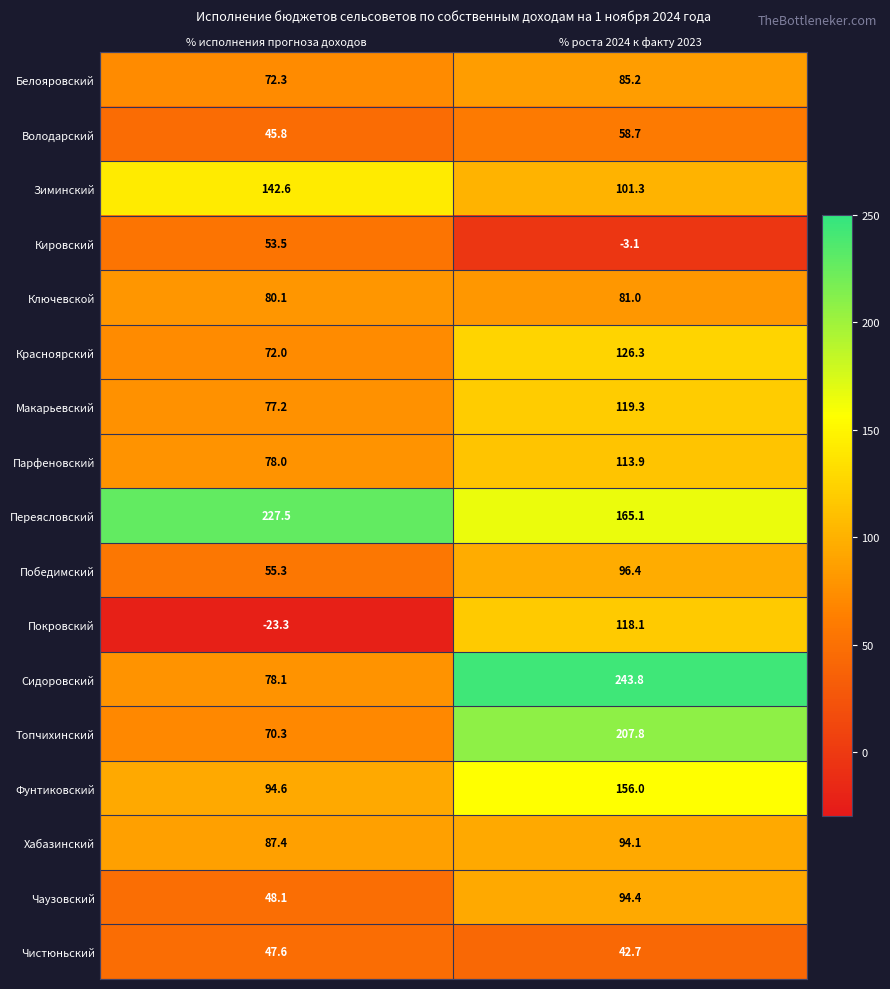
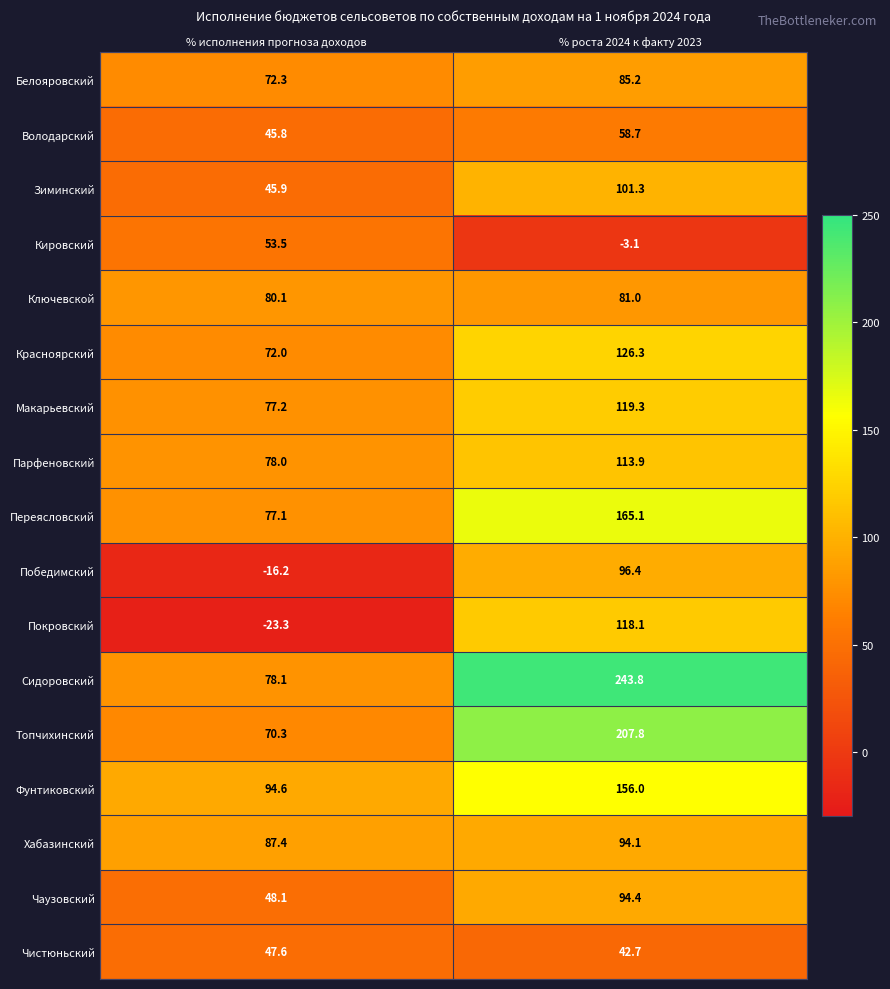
Зиминский, % исполнения прогноза доходов: 142.6 -> 45.9
Переясловский, % исполнения прогноза доходов: 227.5 -> 77.1
Победимский, % исполнения прогноза доходов: 55.3 -> -16.2
